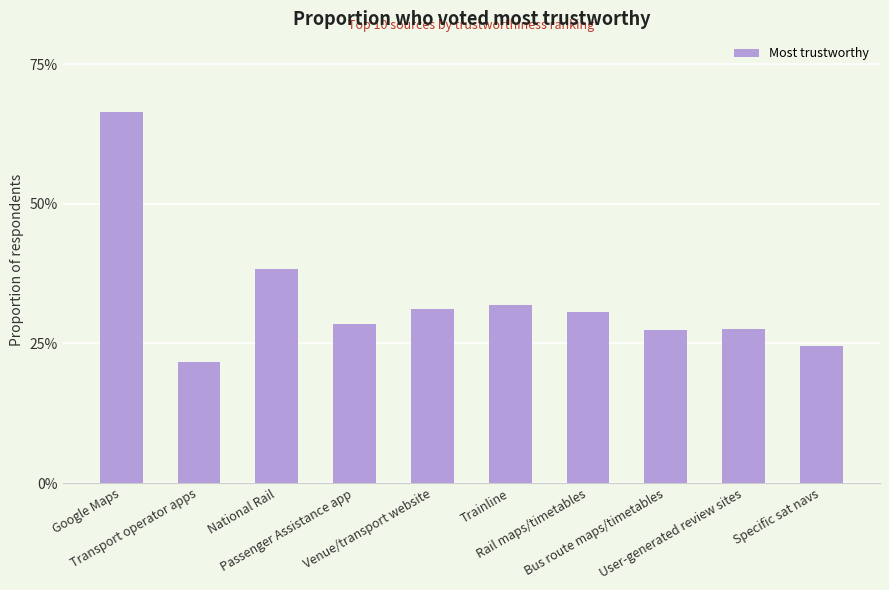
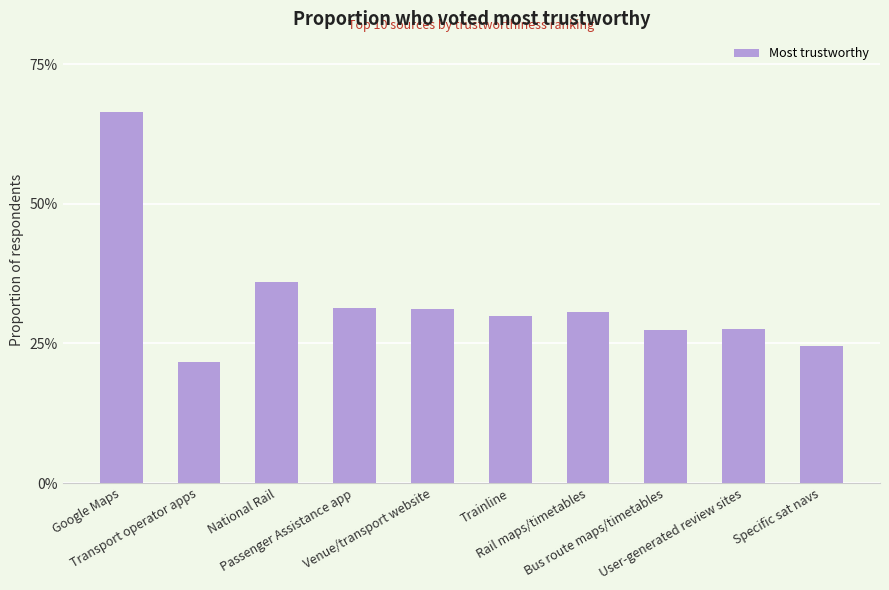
National Rail: 38% -> 36%
Passenger Assistance app: 29% -> 31%
Trainline: 32% -> 30%
